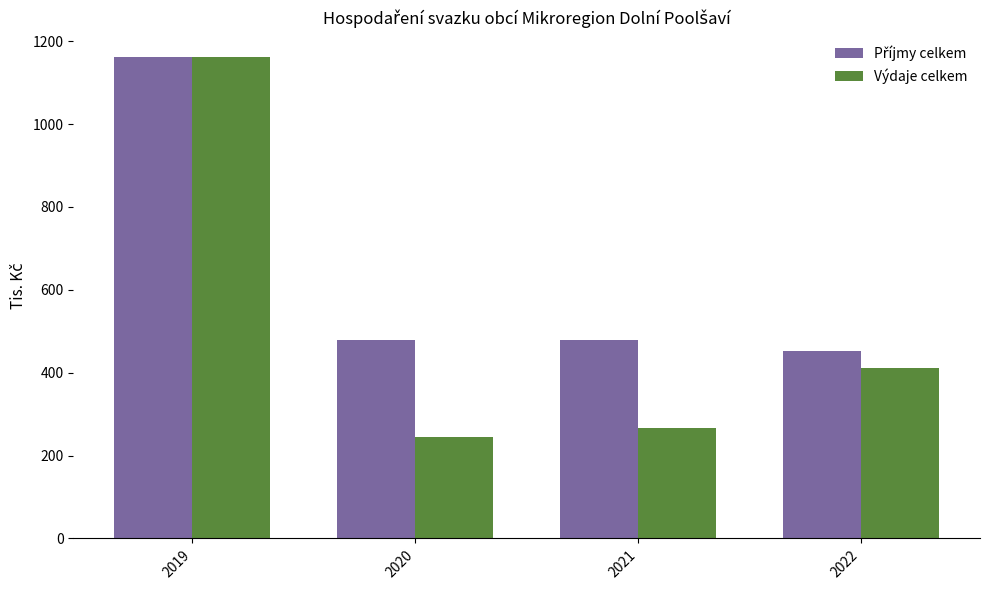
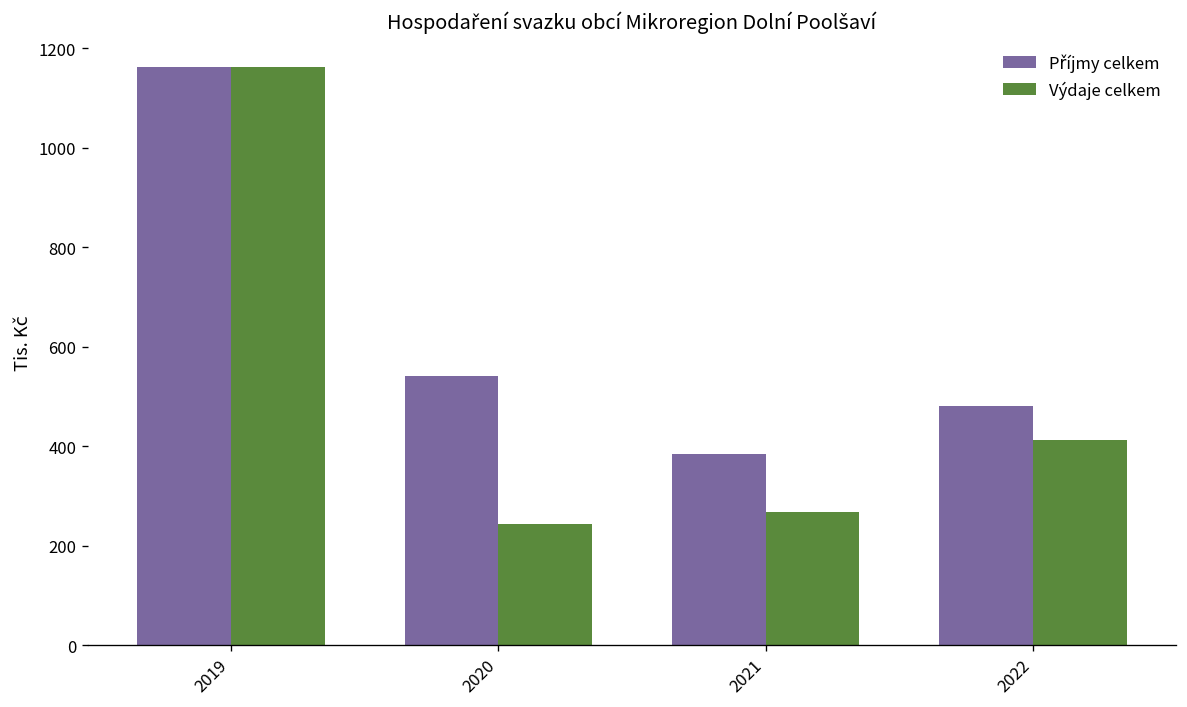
Příjmy celkem, 2020: 480 -> 540
Příjmy celkem, 2021: 480 -> 380
Příjmy celkem, 2022: 450 -> 480
